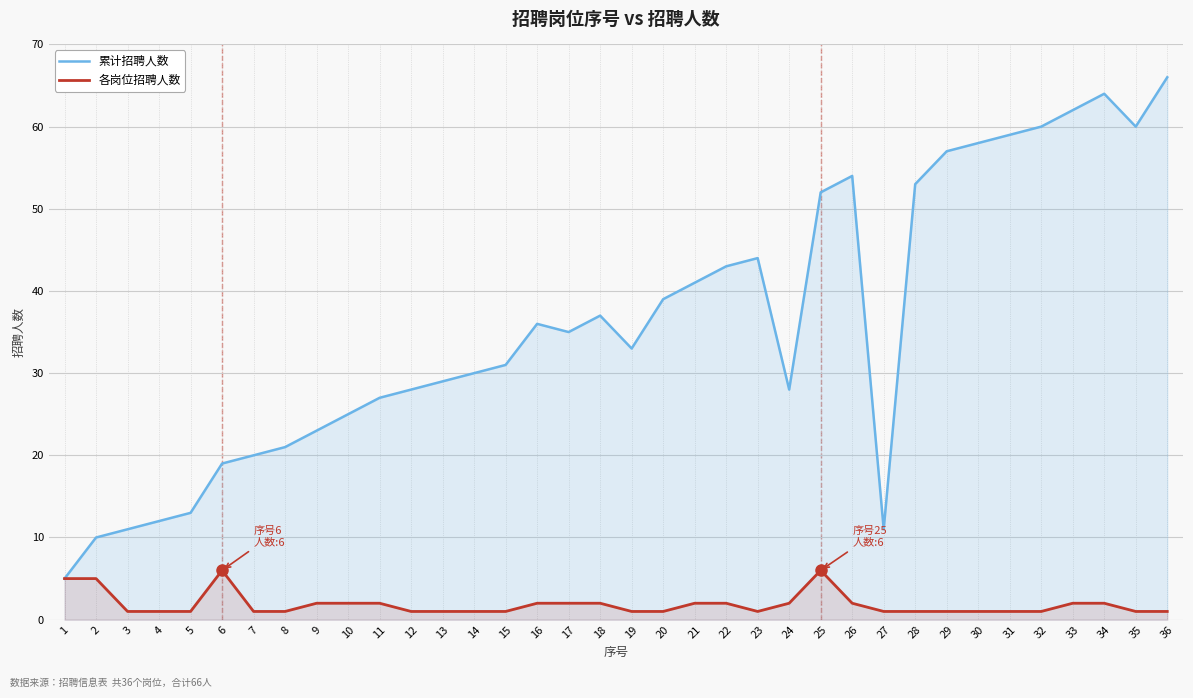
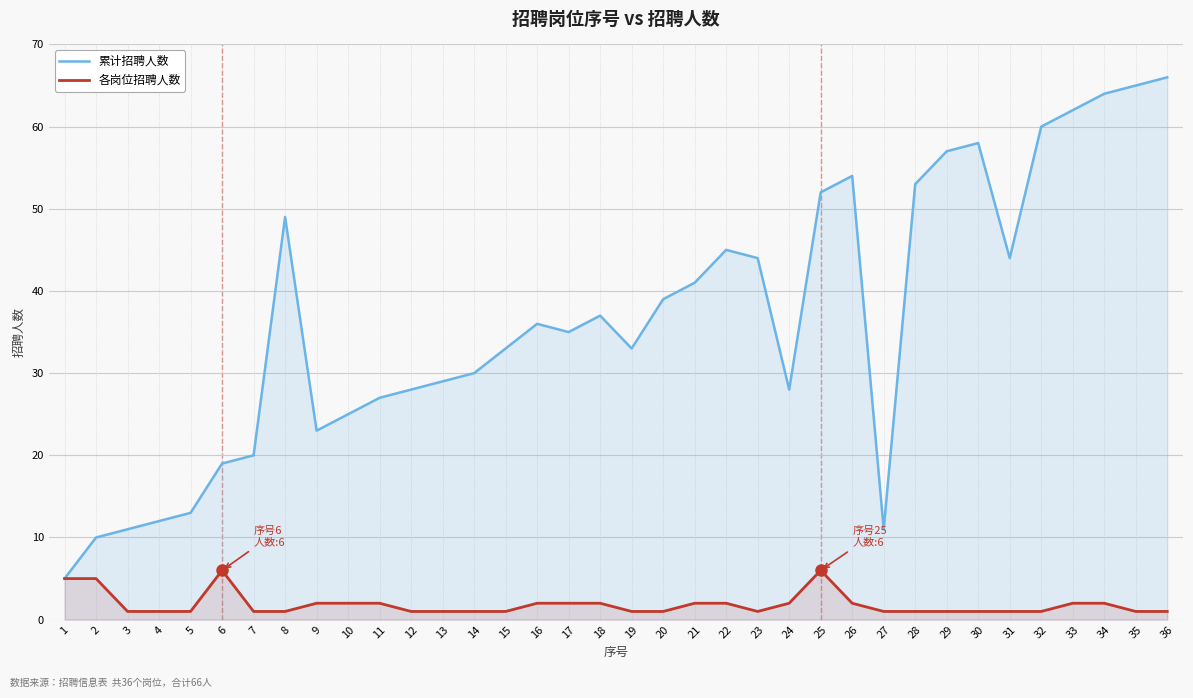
累计招聘人数, 8: 21 -> 49
累计招聘人数, 15: 31 -> 33
累计招聘人数, 22: 43 -> 45
累计招聘人数, 31: 59 -> 44
累计招聘人数, 35: 60 -> 65
